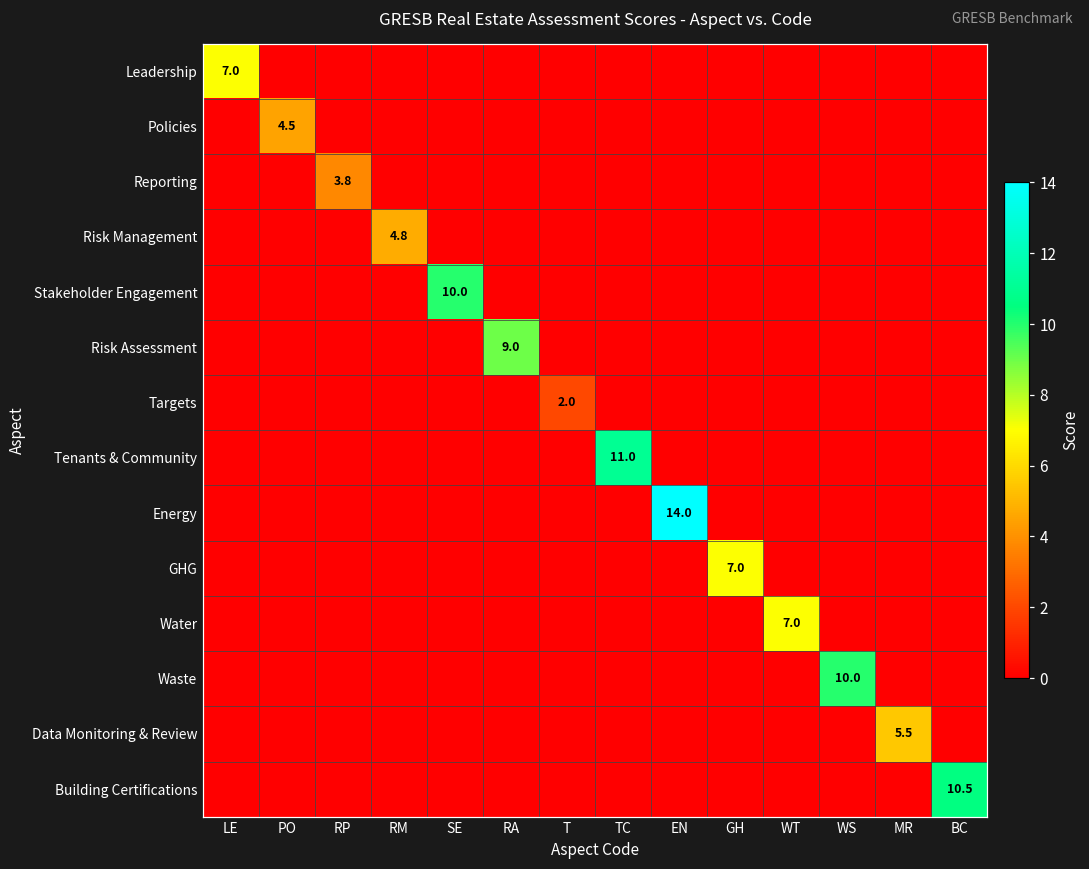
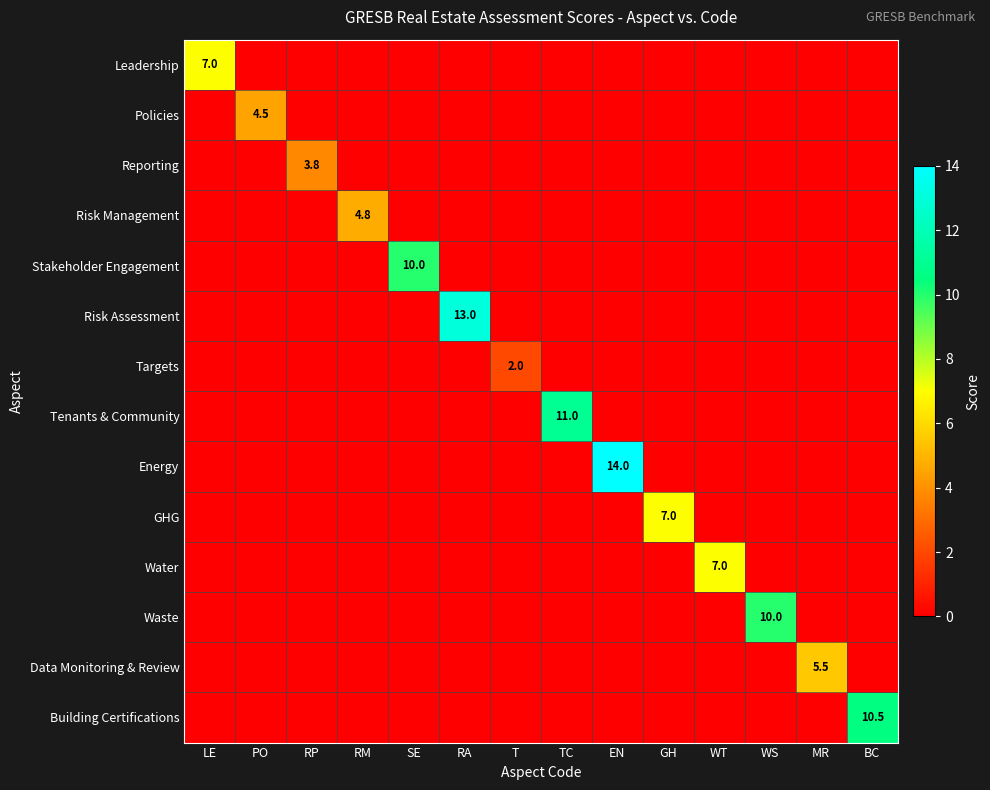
Risk Assessment, RA: 9.0 -> 13.0
